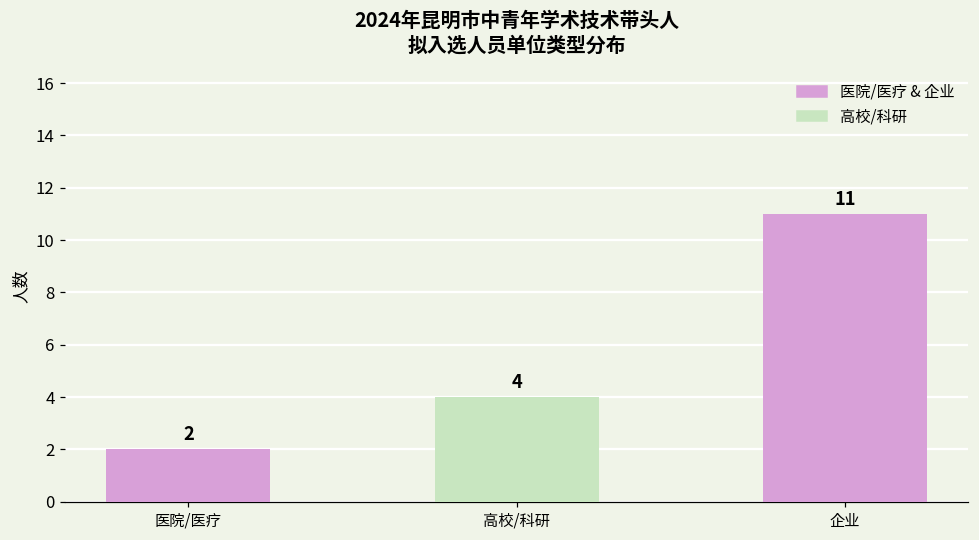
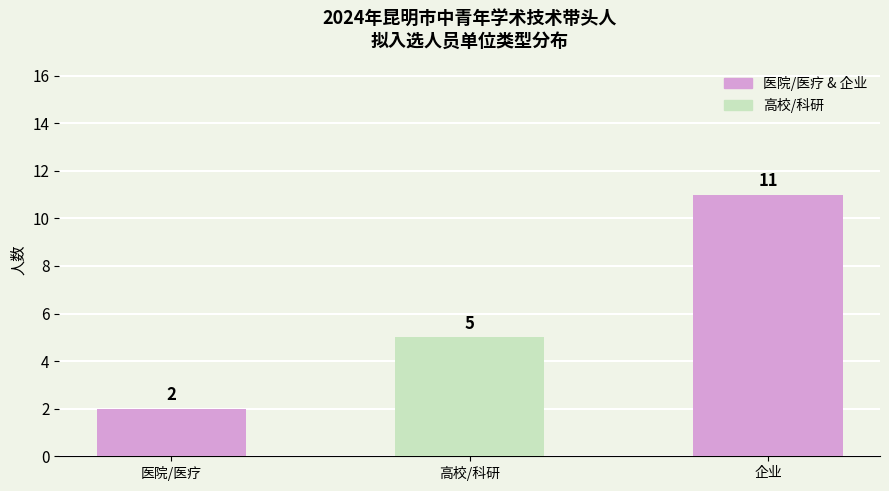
高校/科研: 4 -> 5
